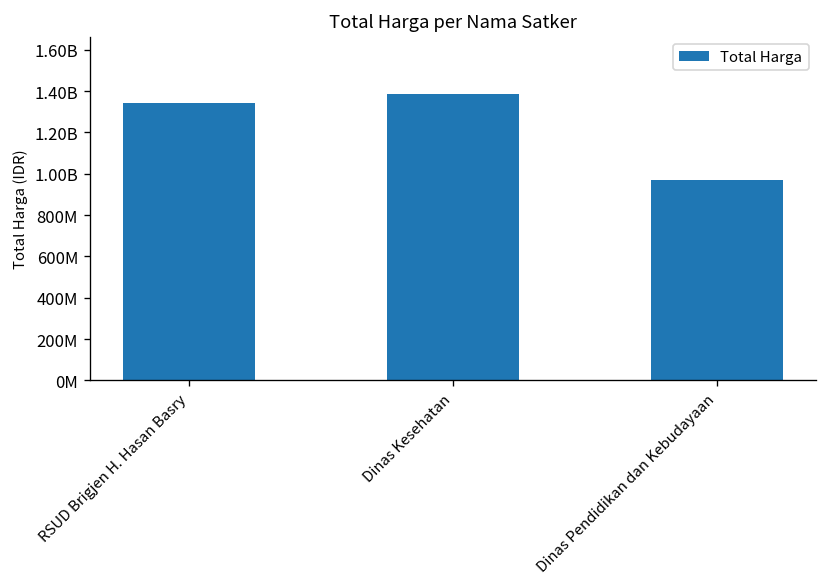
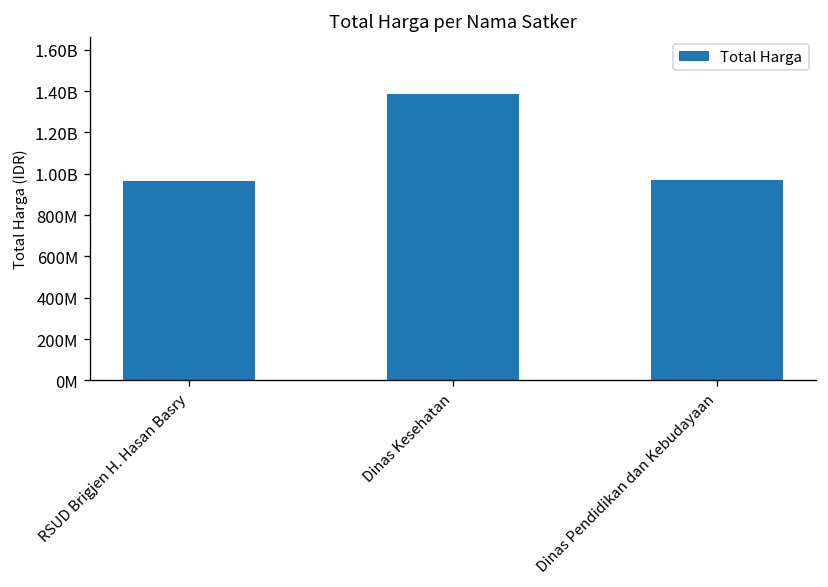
RSUD Brigjen H. Hasan Basry: 1340000000 -> 970000000
